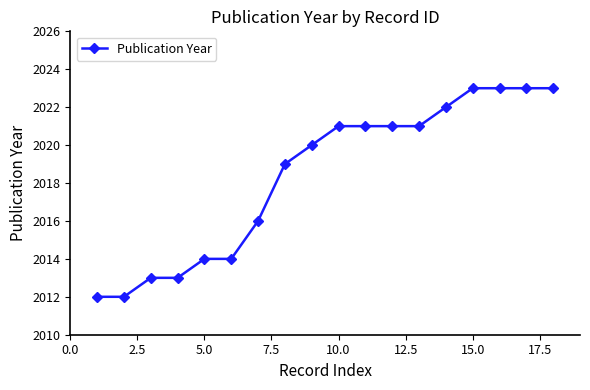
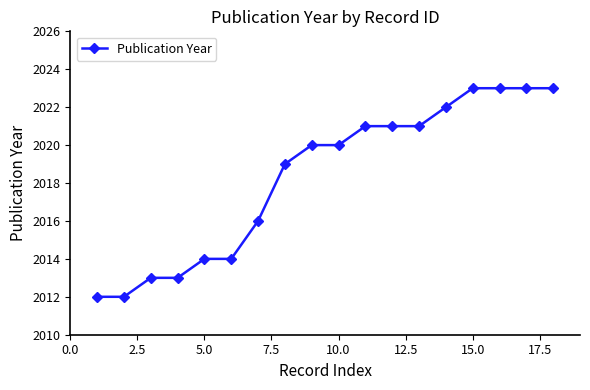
10.0: 2021 -> 2020
